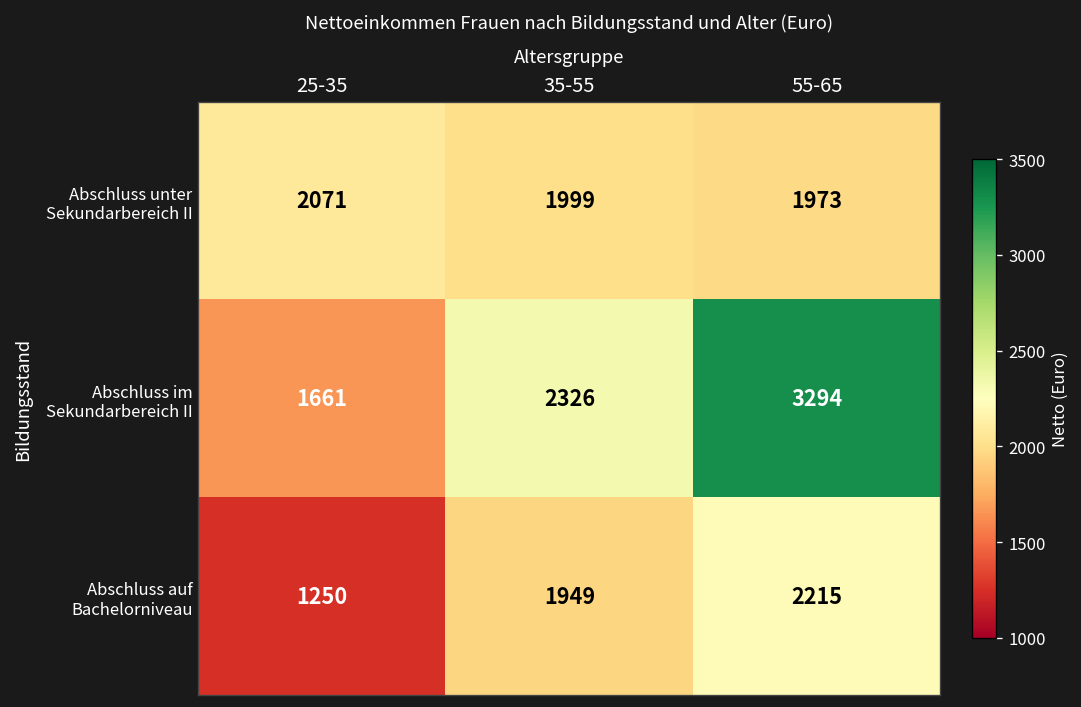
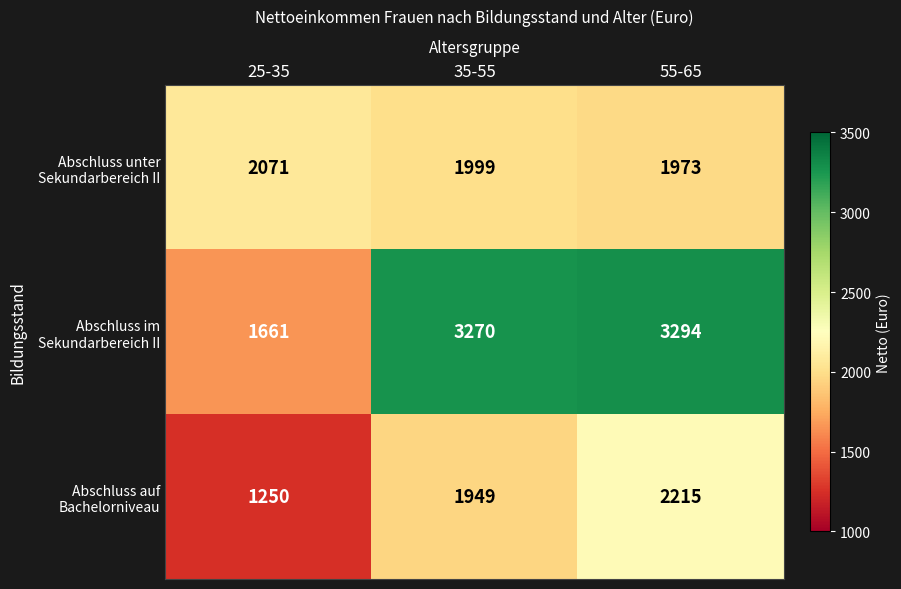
Abschluss im Sekundarbereich II, 35-55: 2326 -> 3270
